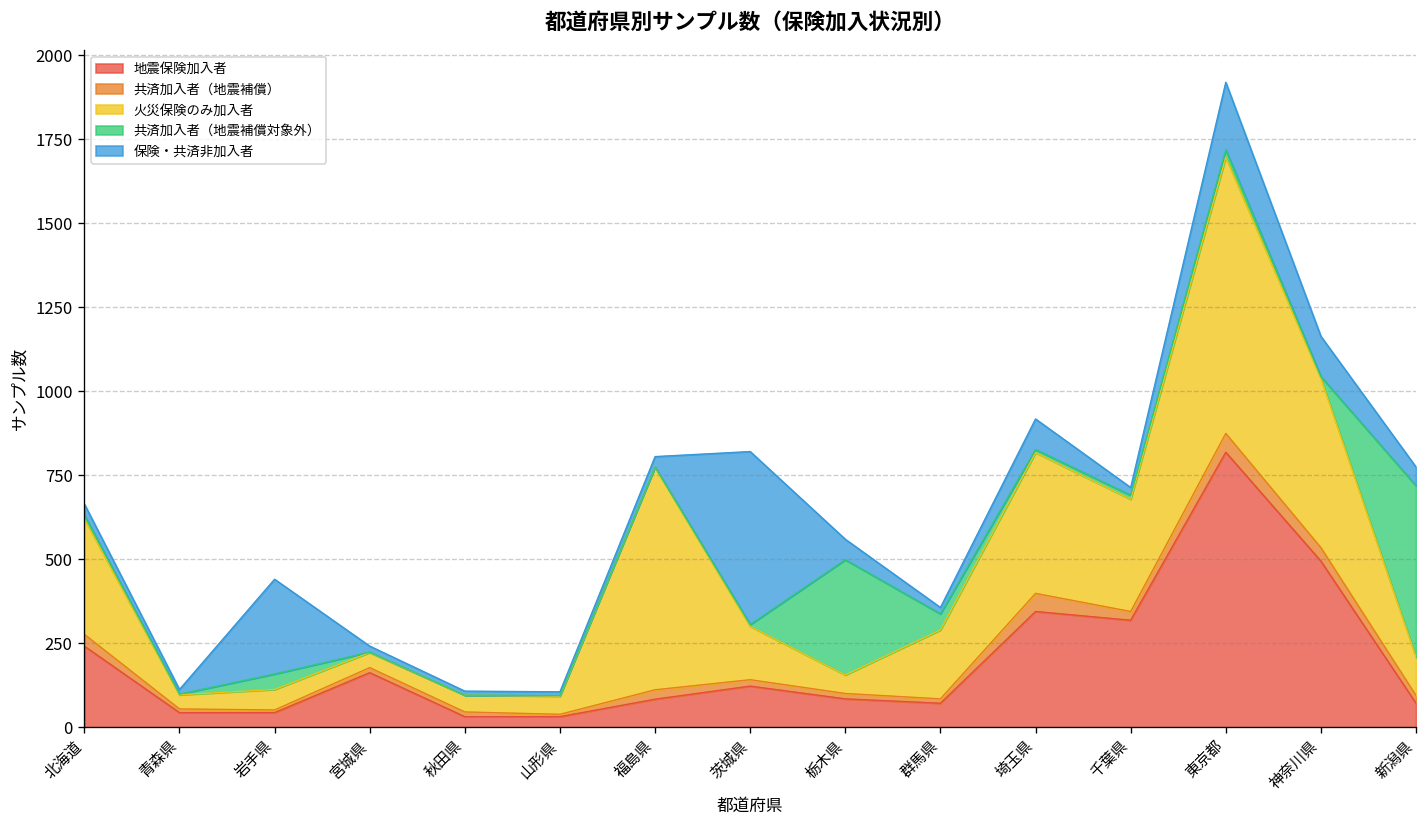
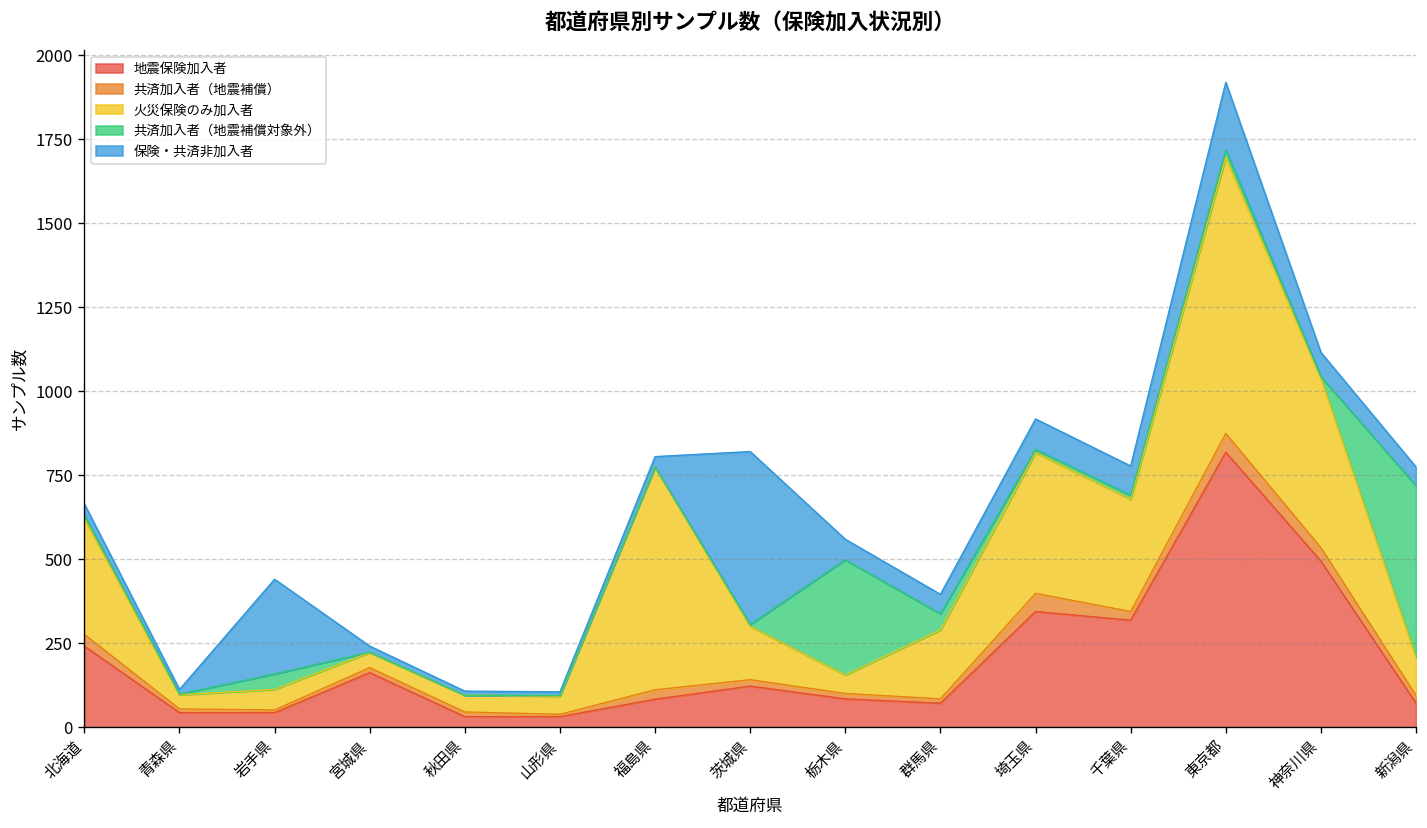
保険・共済非加入者, 群馬県: 20 -> 60
保険・共済非加入者, 千葉県: 20 -> 90
保険・共済非加入者, 神奈川県: 120 -> 70
